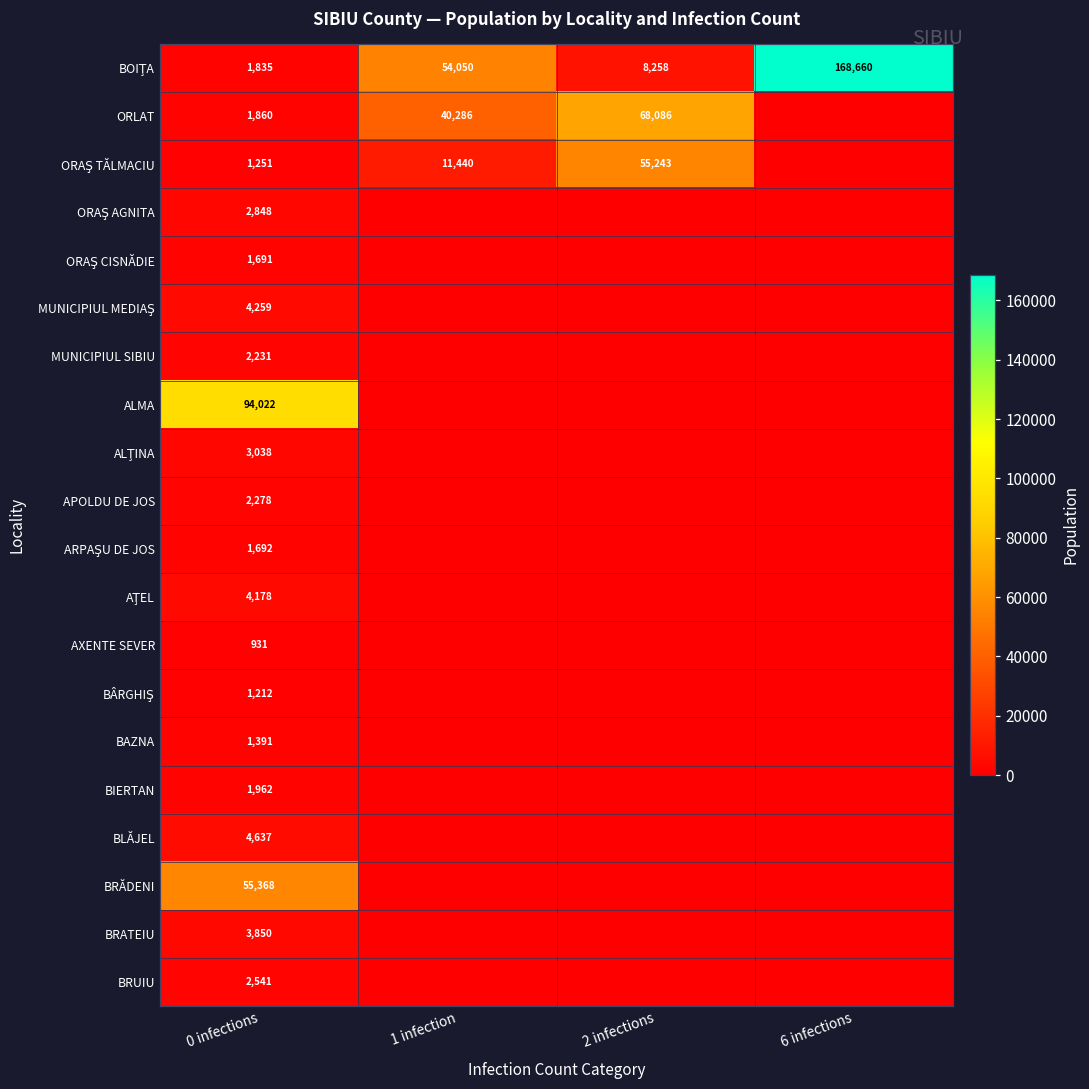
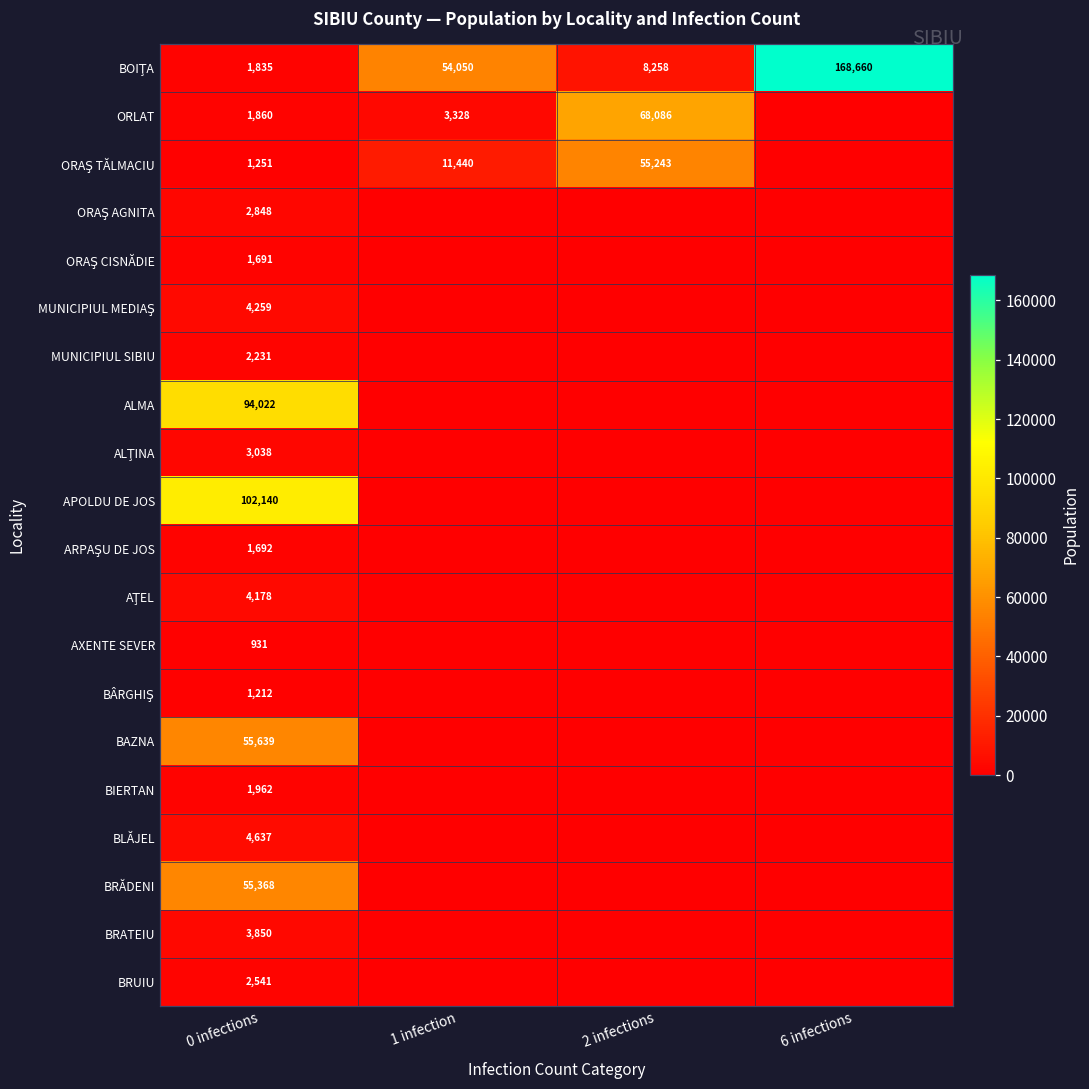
ORLAT, 1 infection: 40,286 -> 3,328
APOLDU DE JOS, 0 infections: 2,278 -> 102,140
BAZNA, 0 infections: 1,391 -> 55,639
